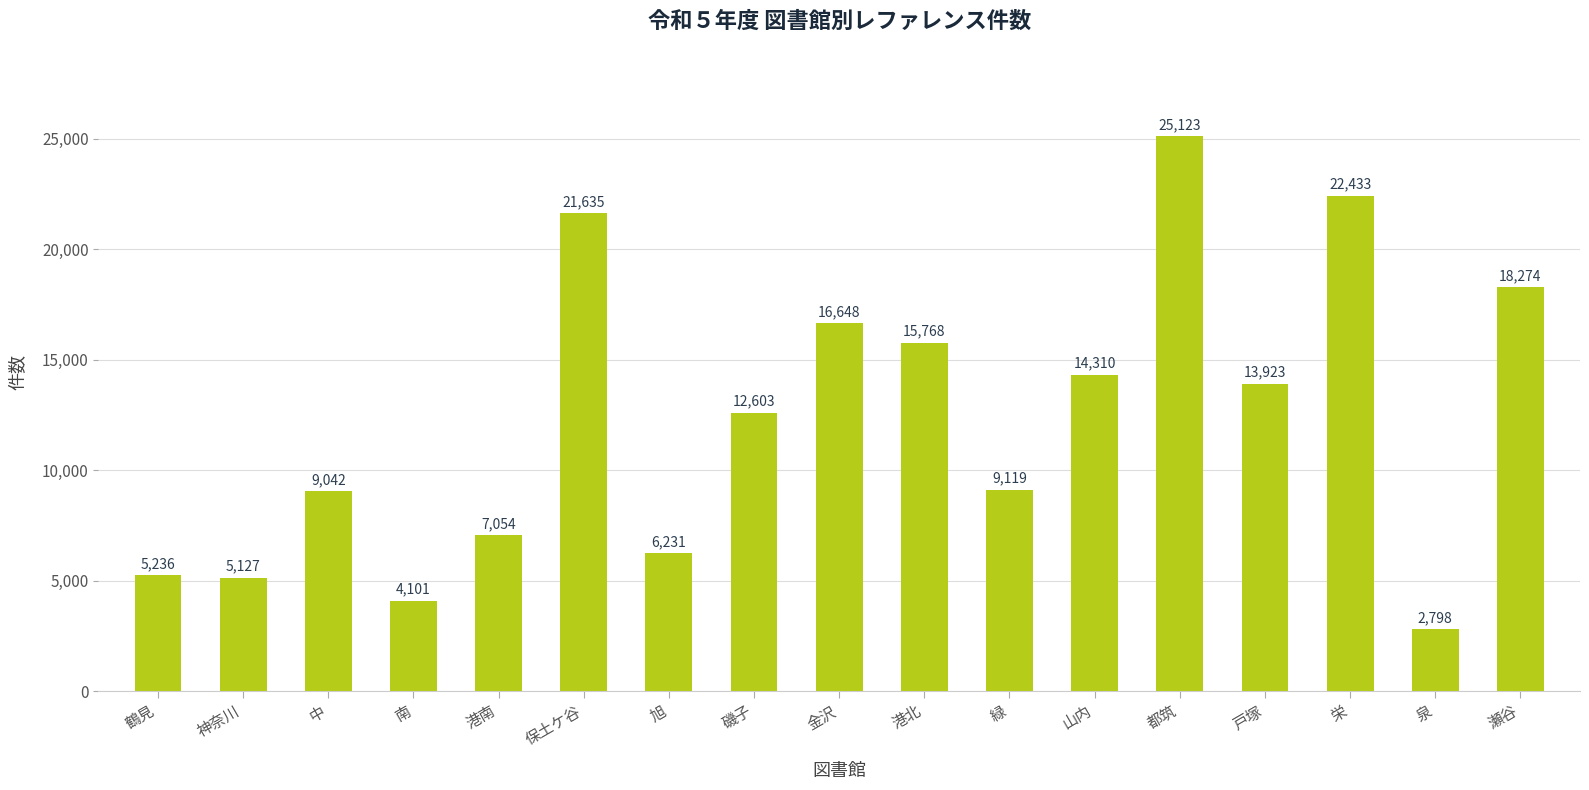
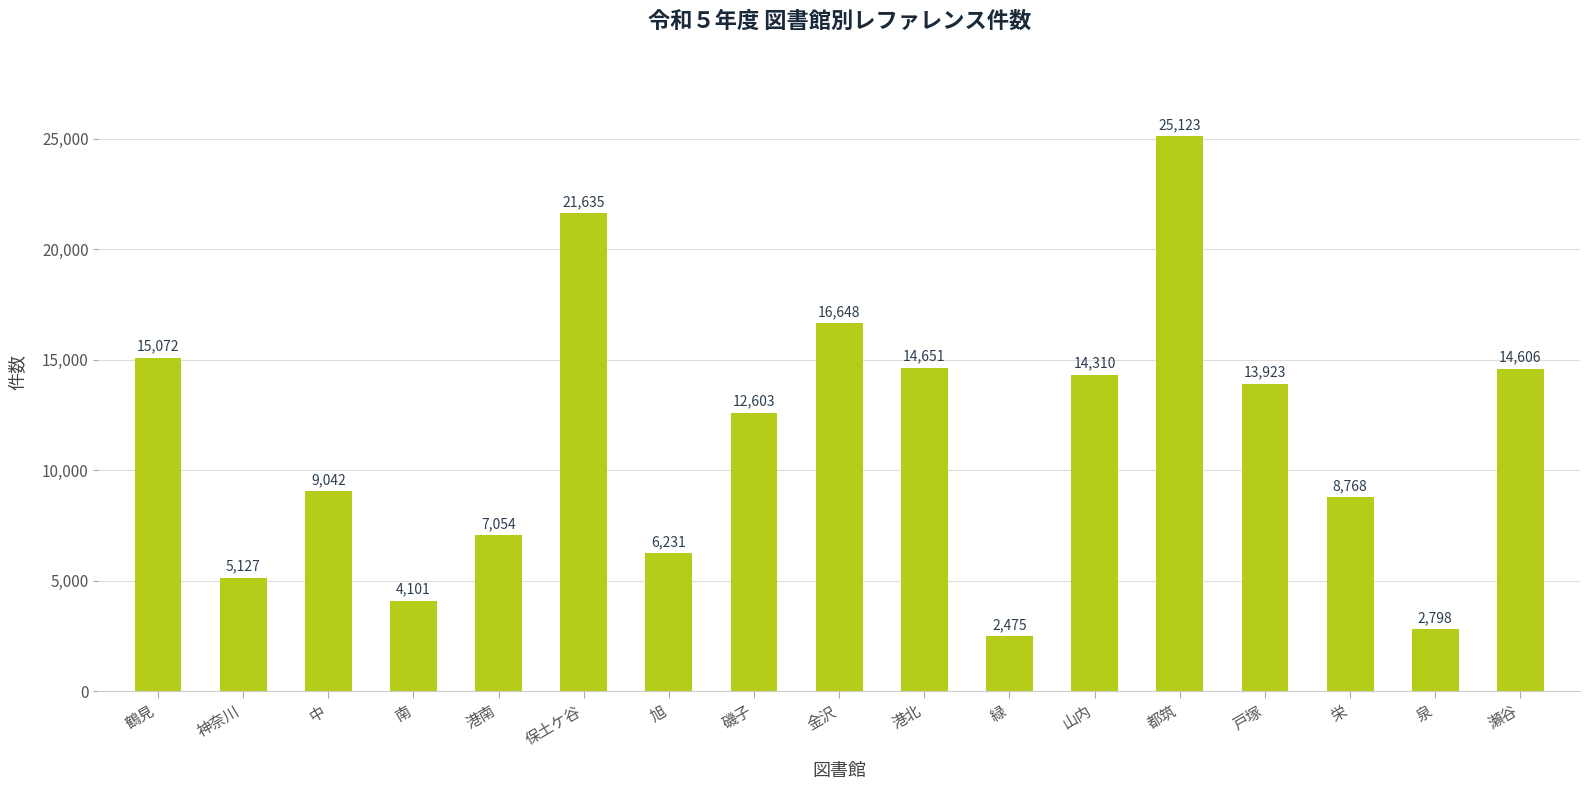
鶴見: 5,236 -> 15,072
港北: 15,768 -> 14,651
緑: 9,119 -> 2,475
栄: 22,433 -> 8,768
瀬谷: 18,274 -> 14,606
